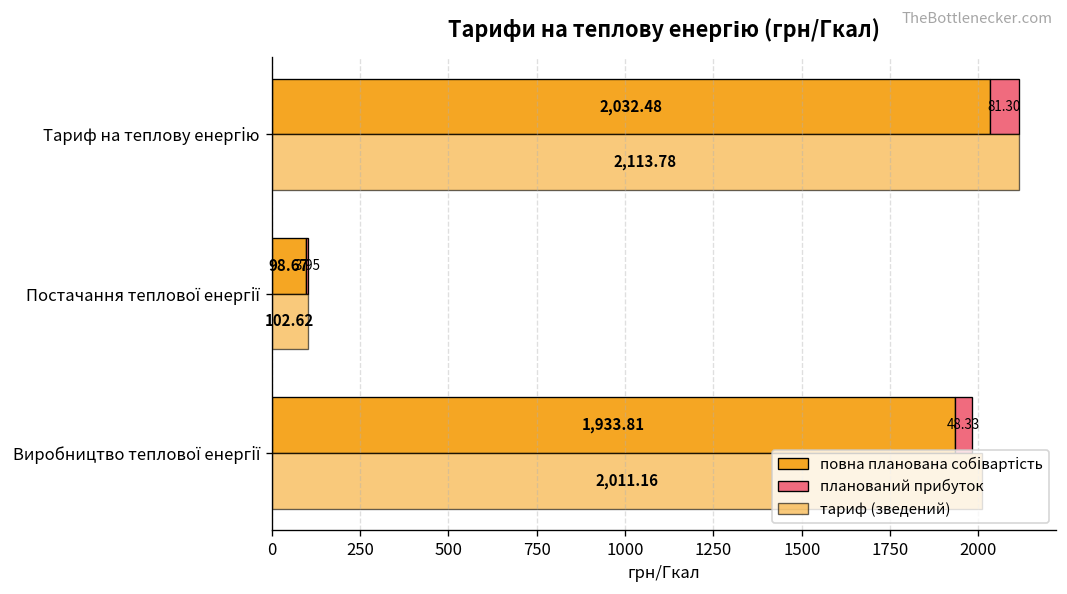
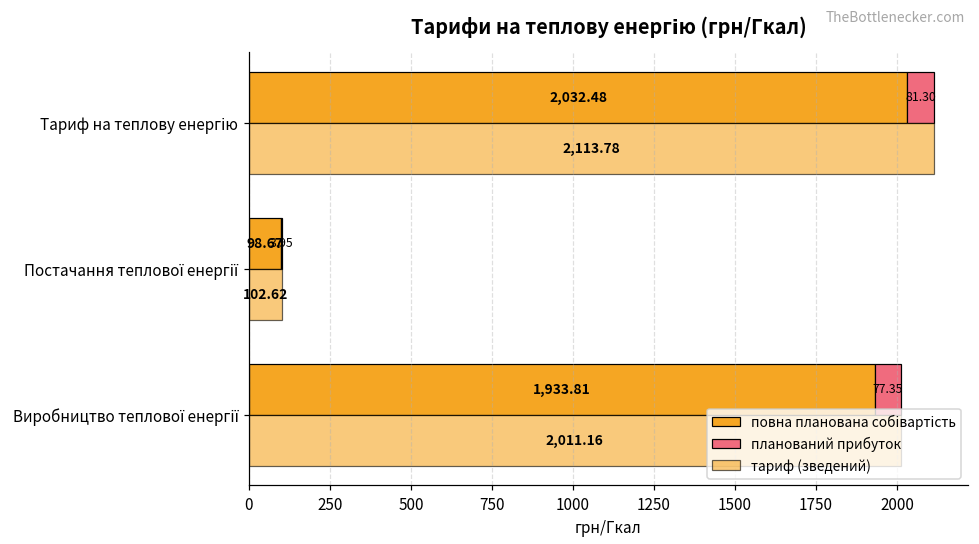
планований прибуток, Виробництво теплової енергії: 48.33 -> 77.35
